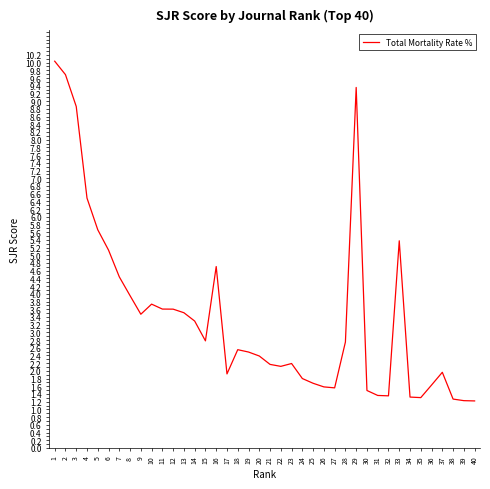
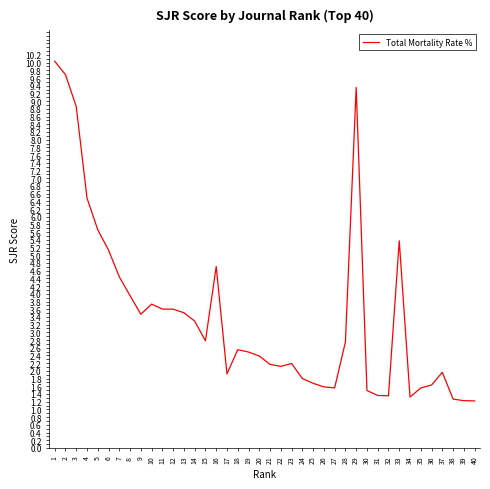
35: 1.3 -> 1.6
